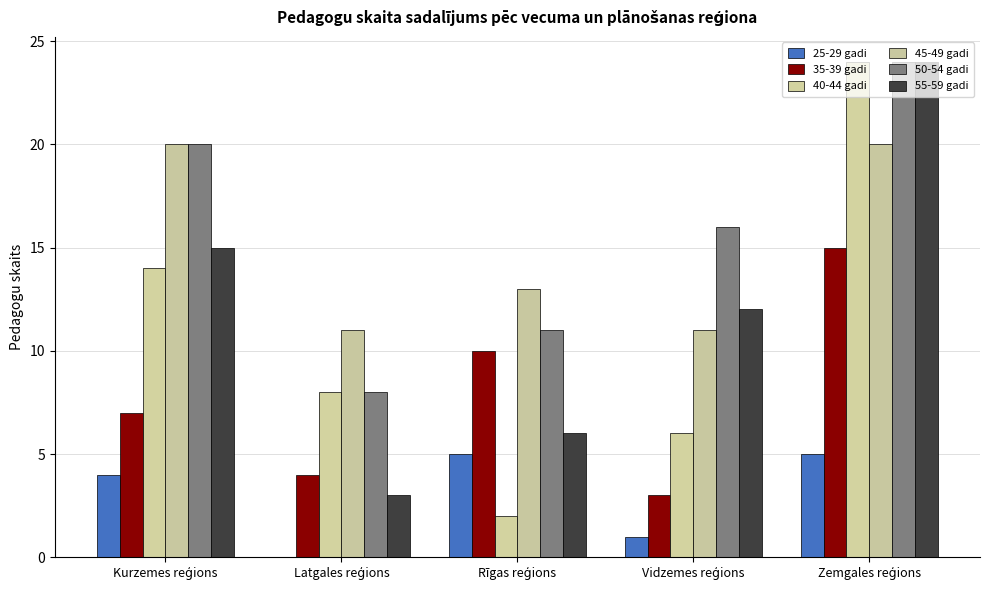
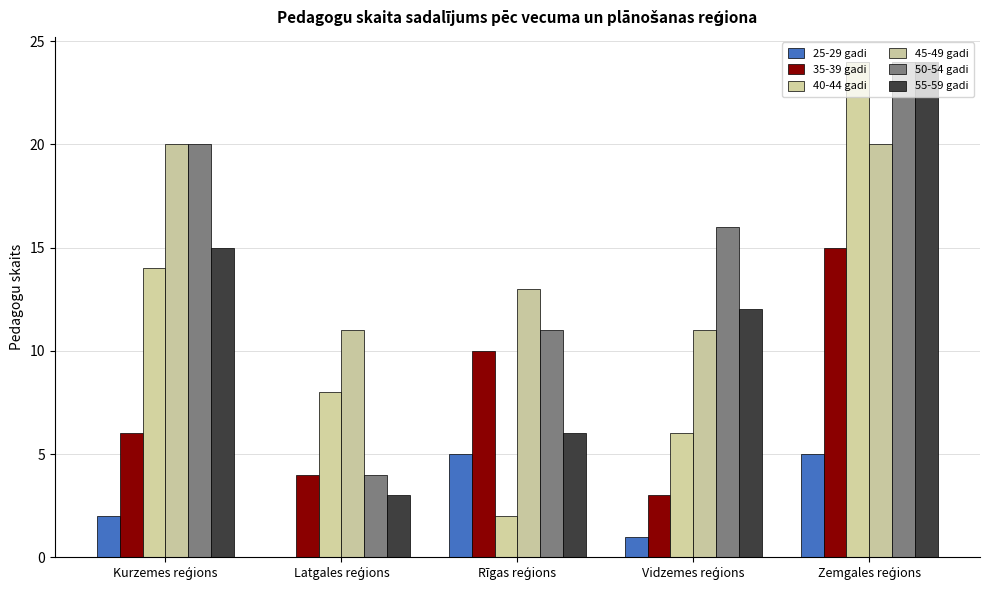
25-29 gadi, Kurzemes reģions: 4 -> 2
35-39 gadi, Kurzemes reģions: 7 -> 6
50-54 gadi, Latgales reģions: 8 -> 4
